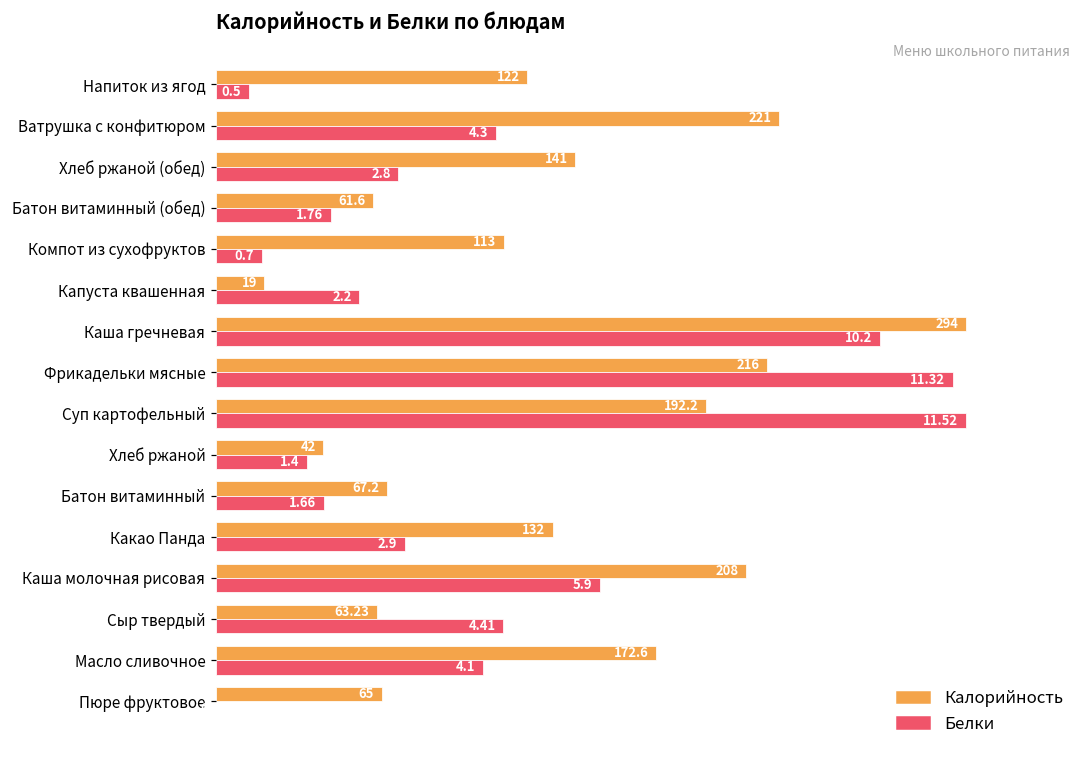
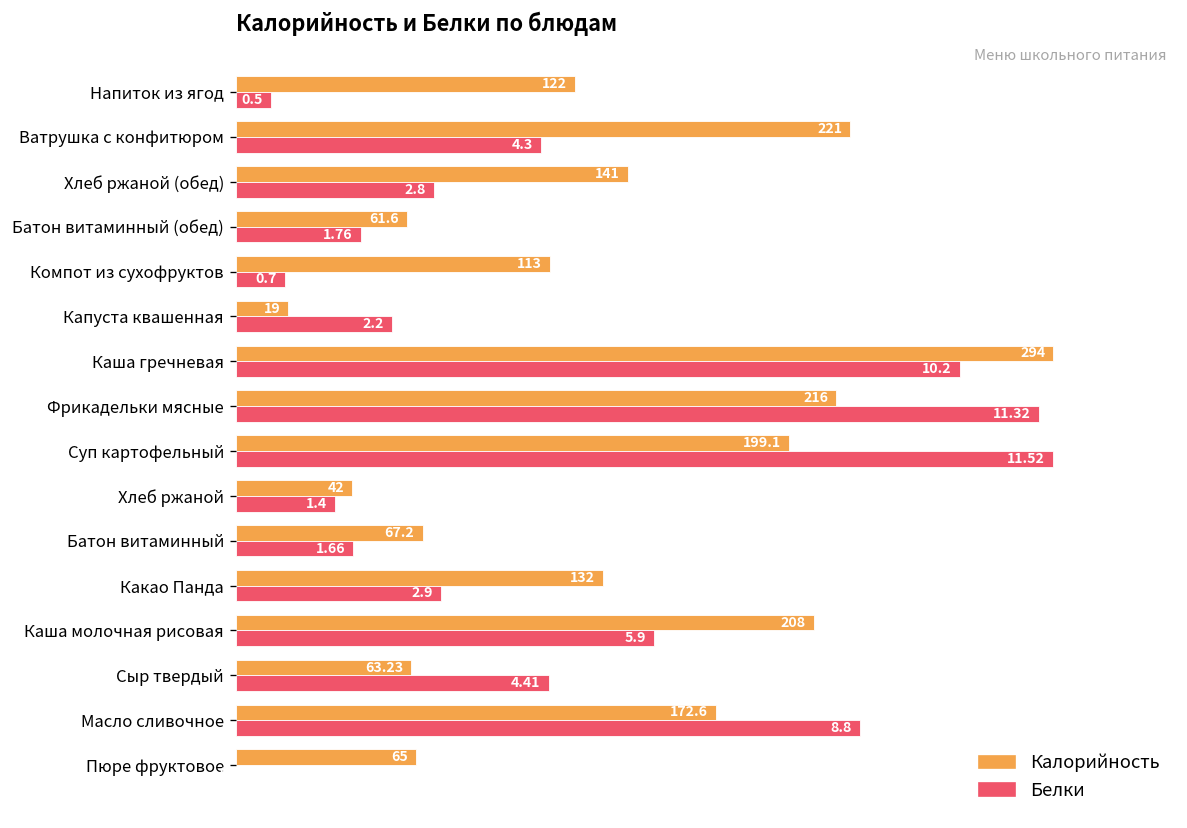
Калорийность, Суп картофельный: 192.2 -> 199.1
Белки, Масло сливочное: 4.1 -> 8.8
